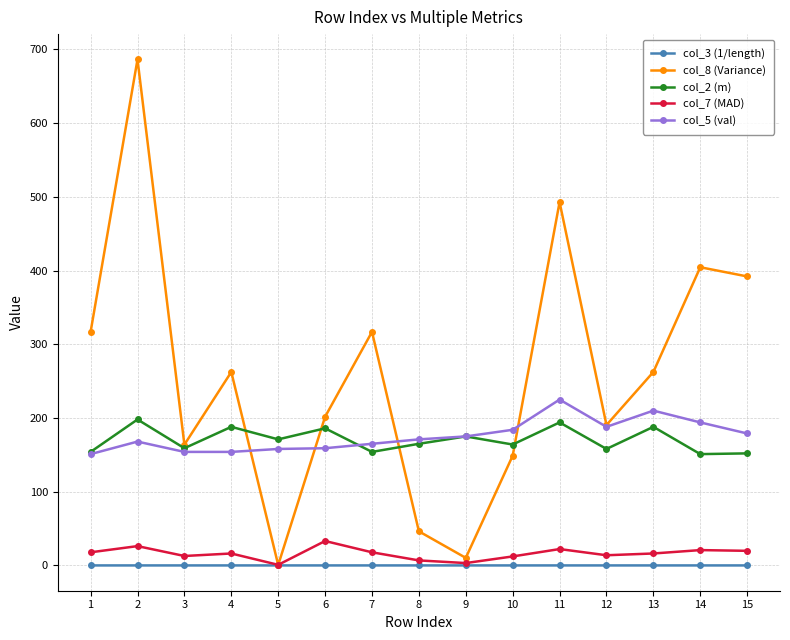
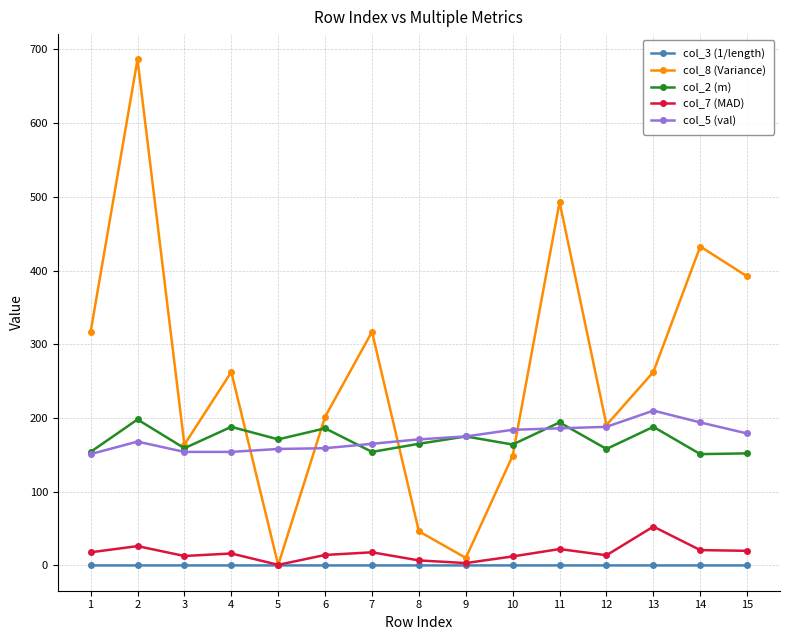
col_7 (MAD), 6: 30 -> 10
col_5 (val), 11: 230 -> 190
col_7 (MAD), 13: 20 -> 50
col_8 (Variance), 14: 400 -> 430
